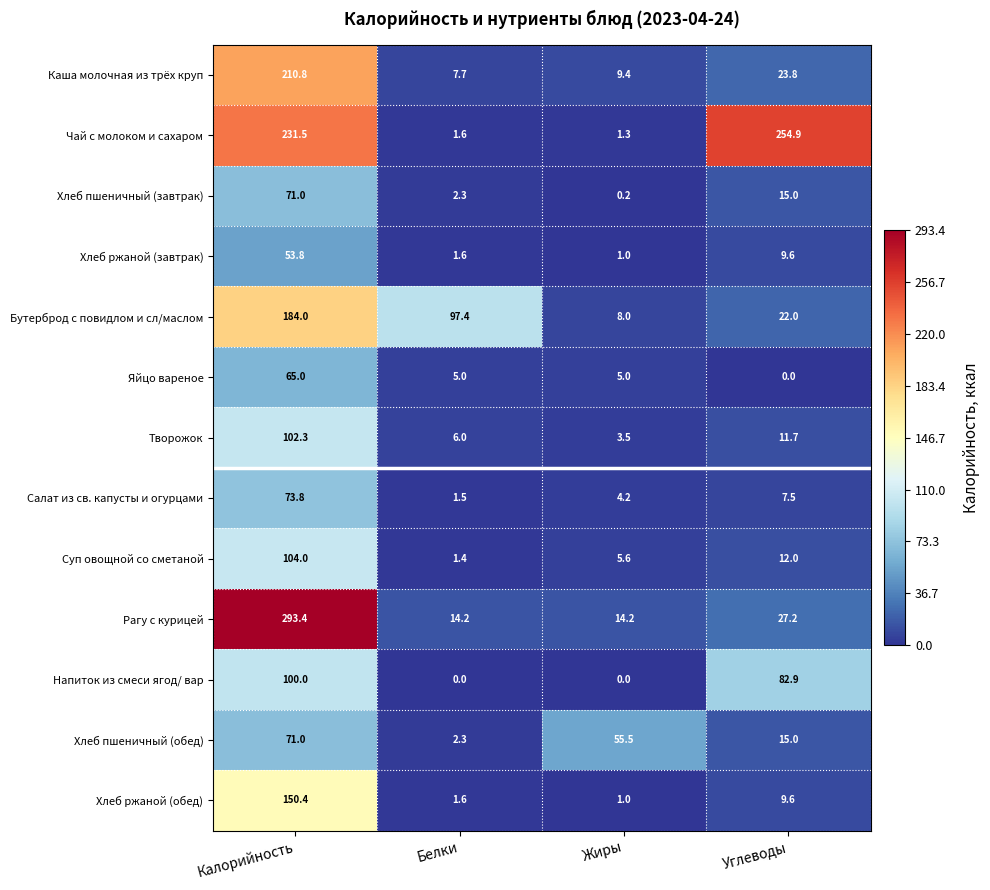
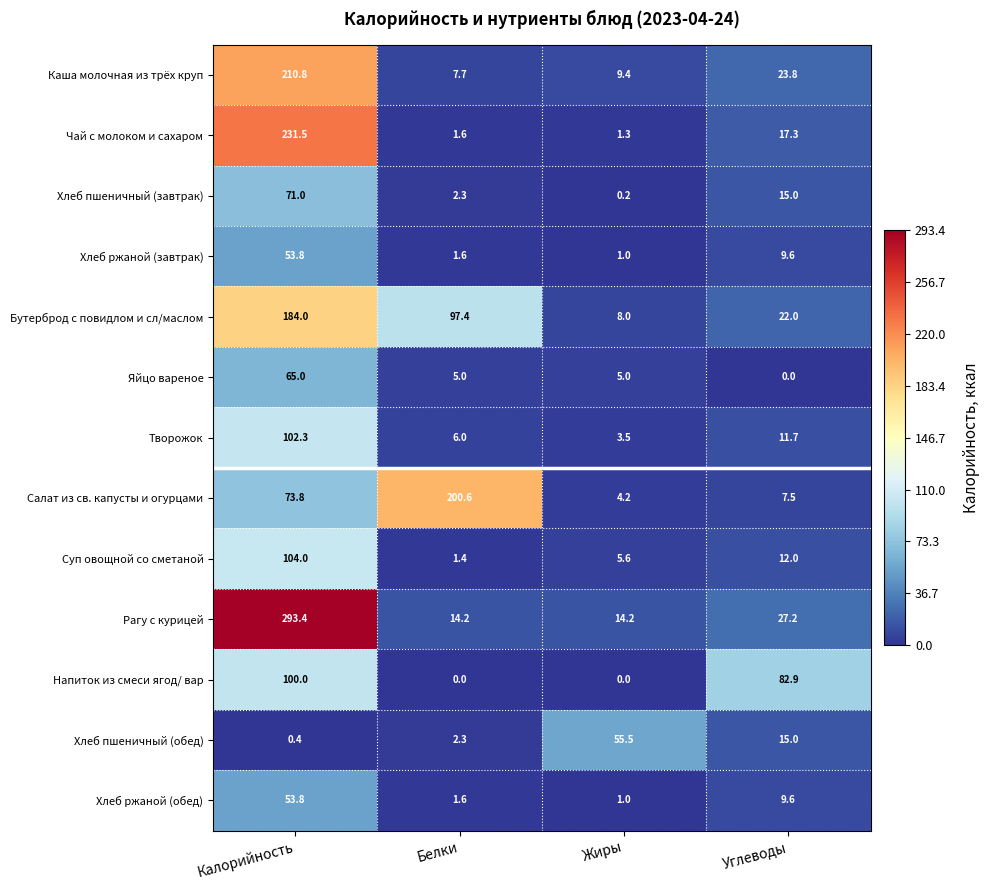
Чай с молоком и сахаром, Углеводы: 254.9 -> 17.3
Салат из св. капусты и огурцами, Белки: 1.5 -> 200.6
Хлеб пшеничный (обед), Калорийность: 71.0 -> 0.4
Хлеб ржаной (обед), Калорийность: 150.4 -> 53.8
